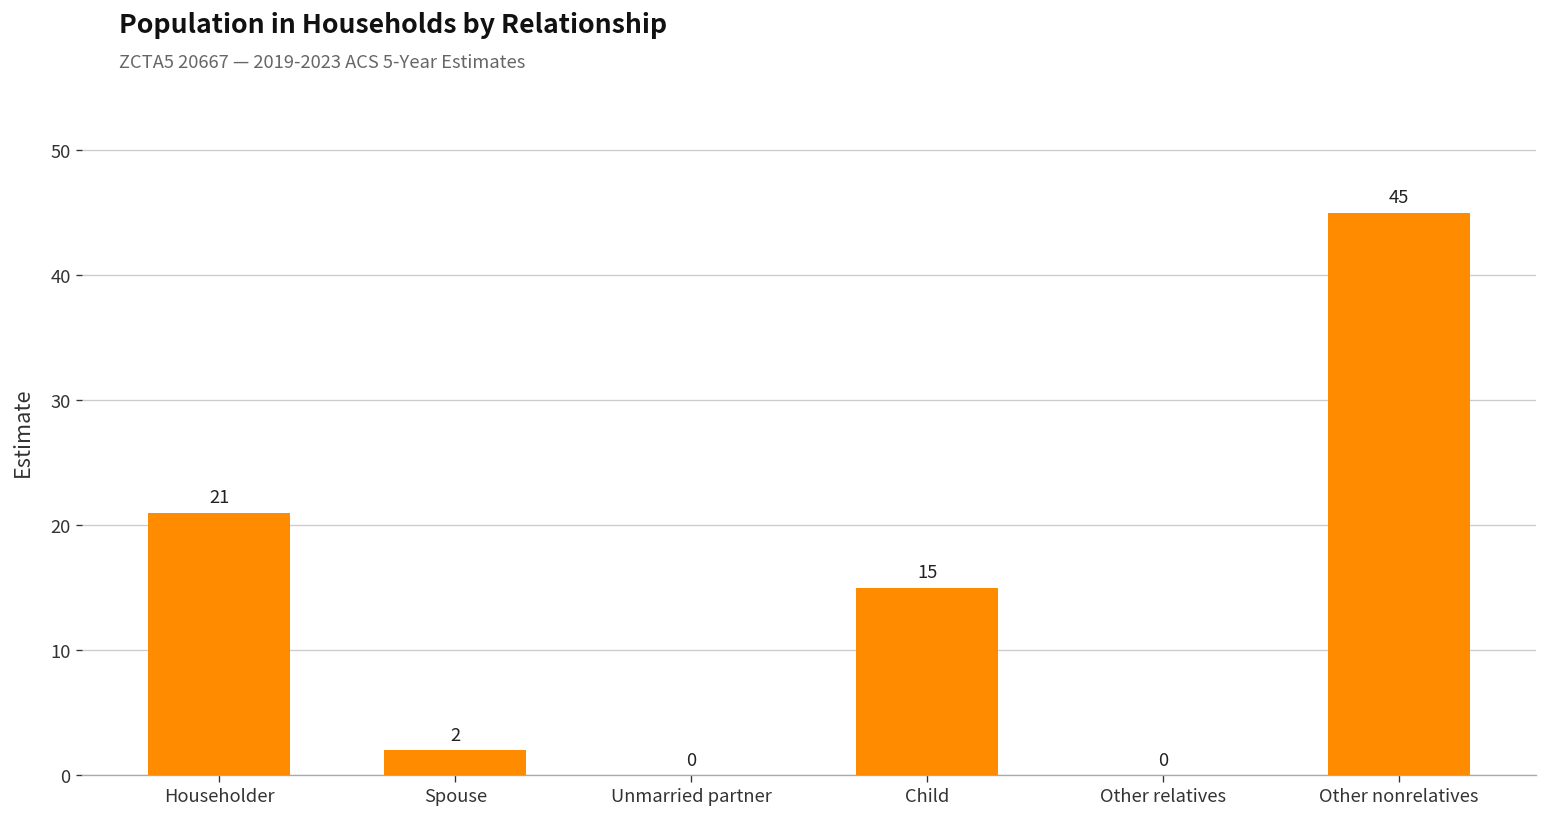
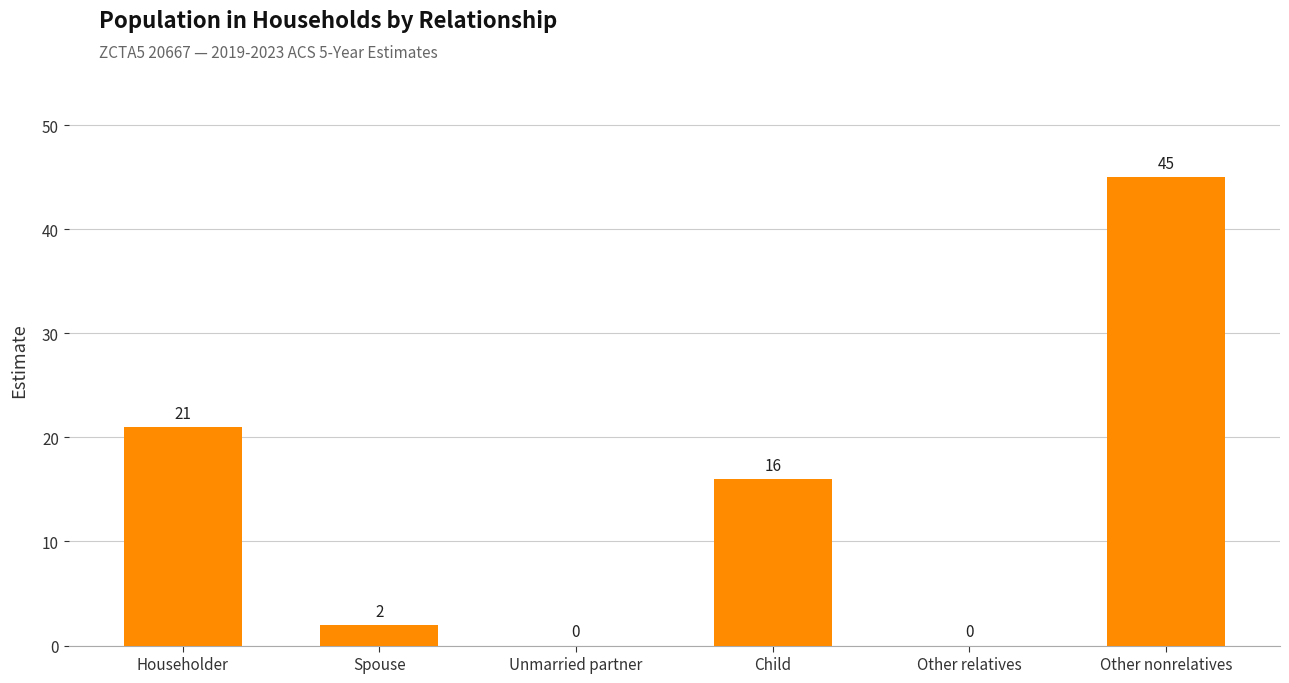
Child: 15 -> 16
